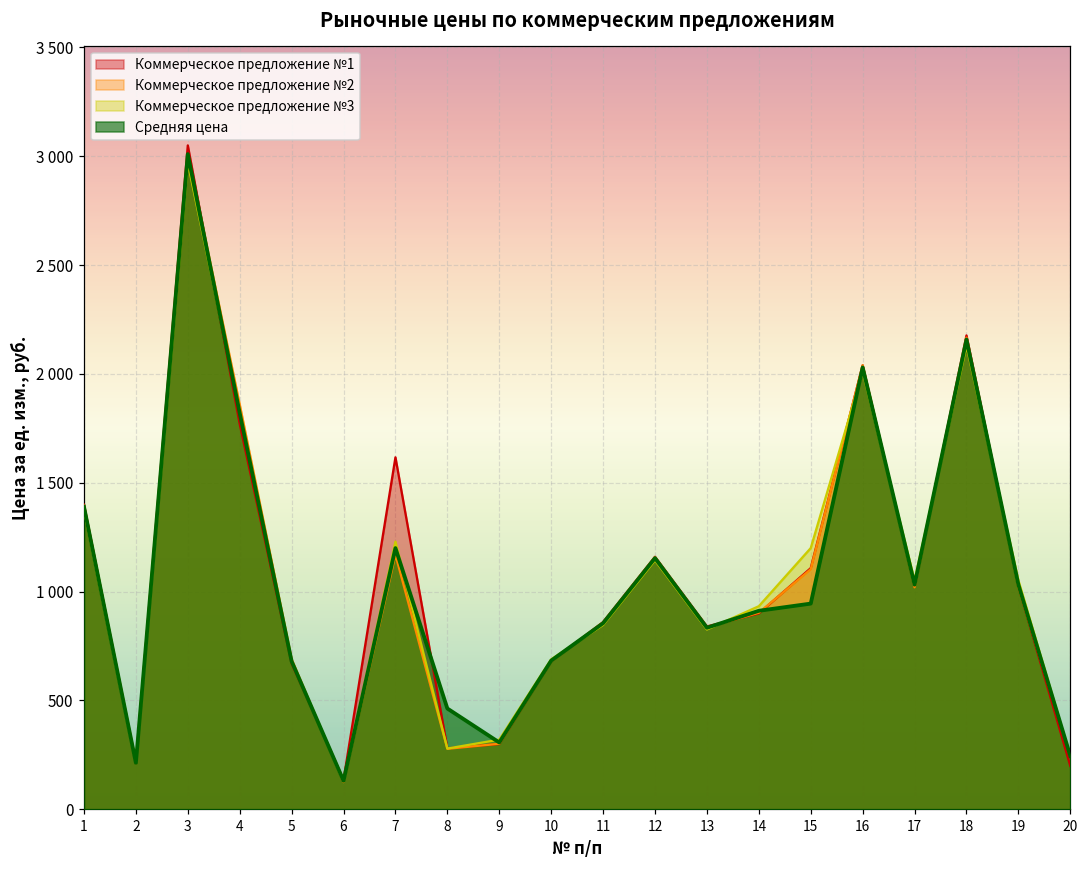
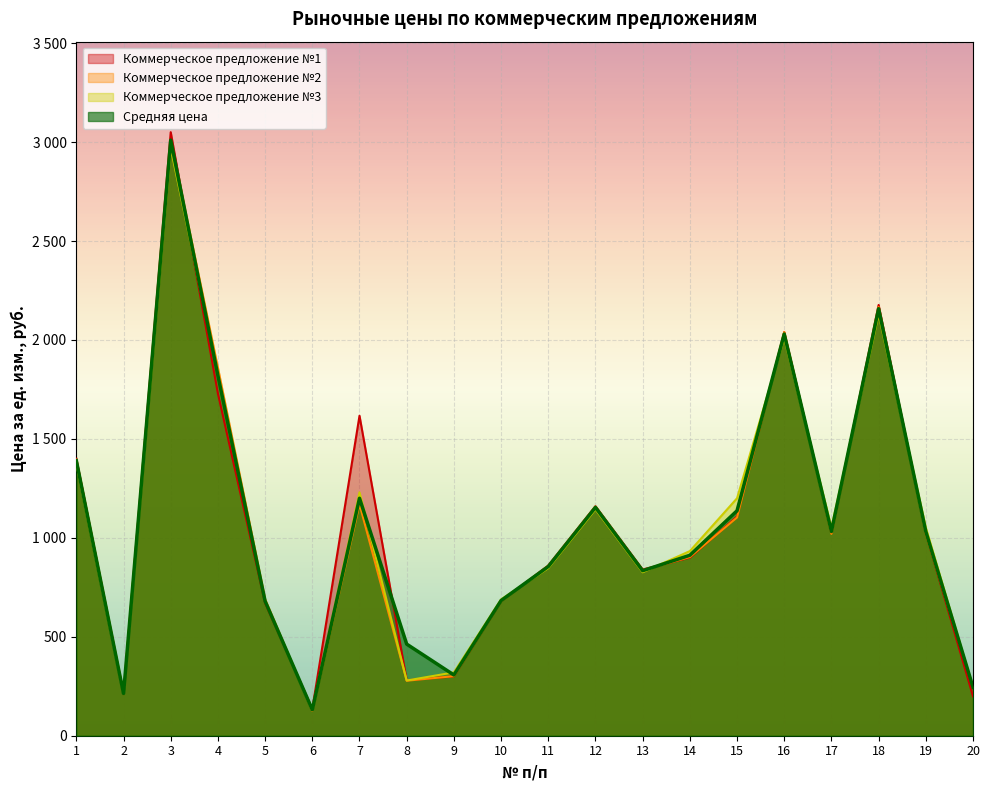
Коммерческое предложение №1, 4: 1770 -> 1730
Средняя цена, 15: 950 -> 1140
